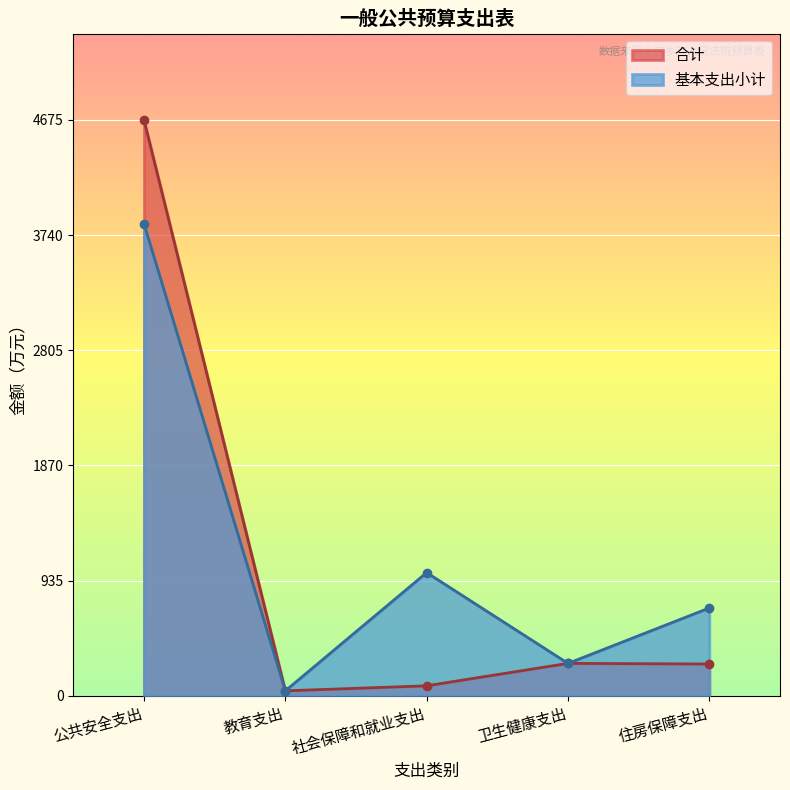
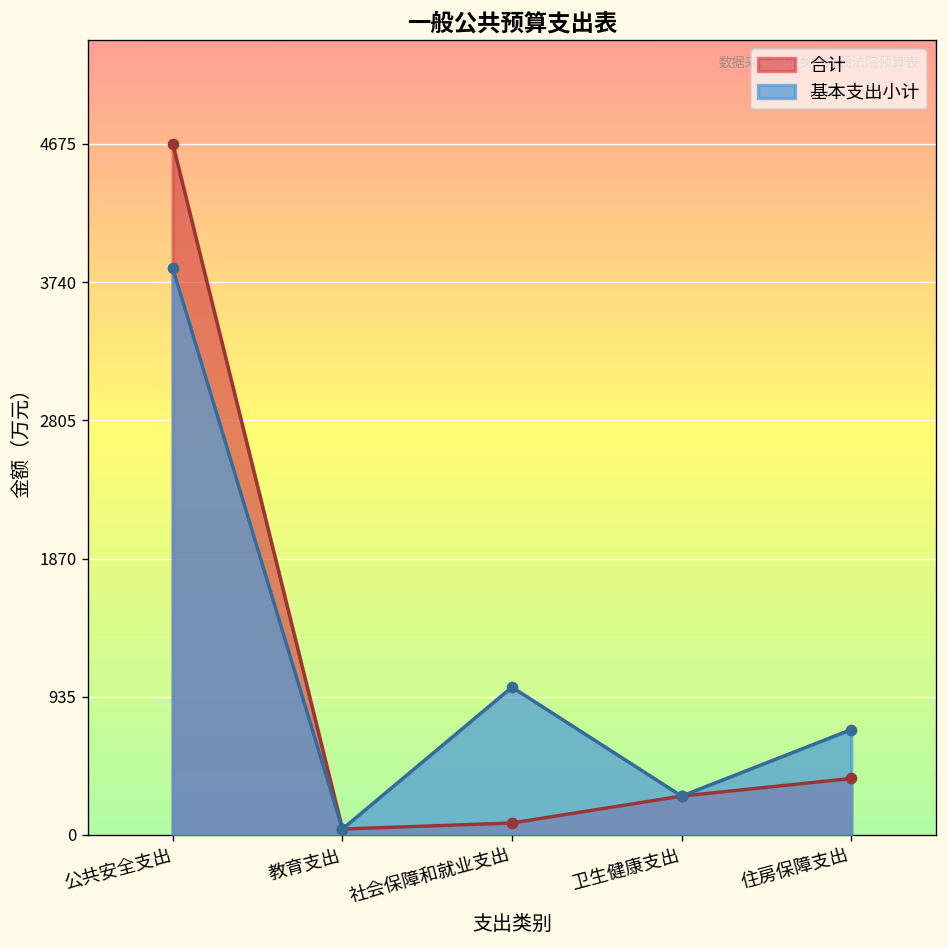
合计, 住房保障支出: 260 -> 380
